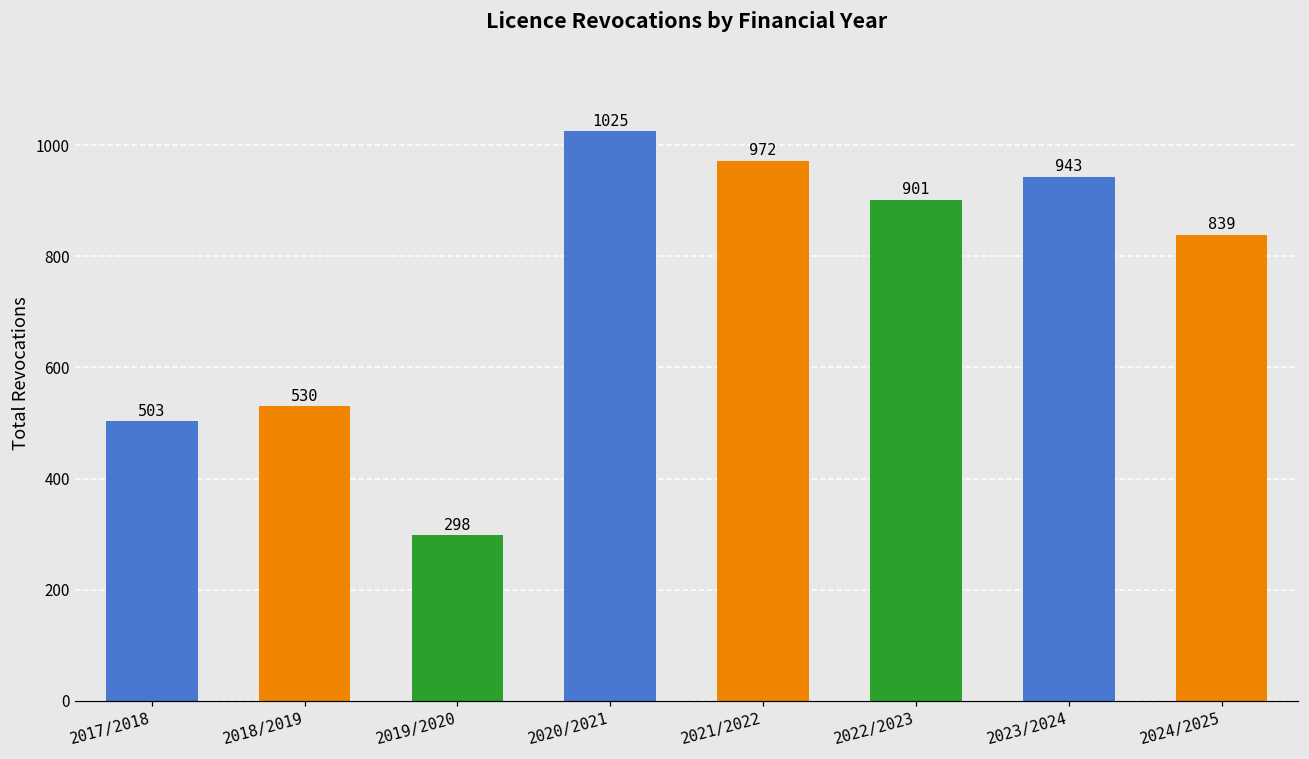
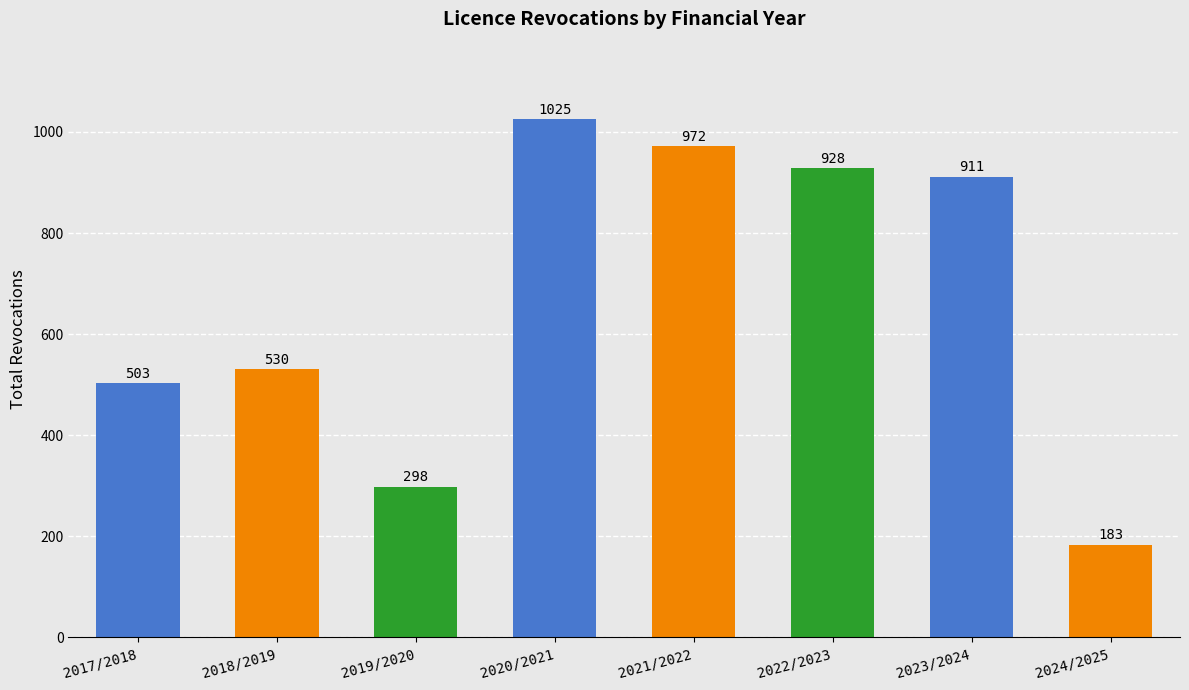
2022/2023: 901 -> 928
2023/2024: 943 -> 911
2024/2025: 839 -> 183
